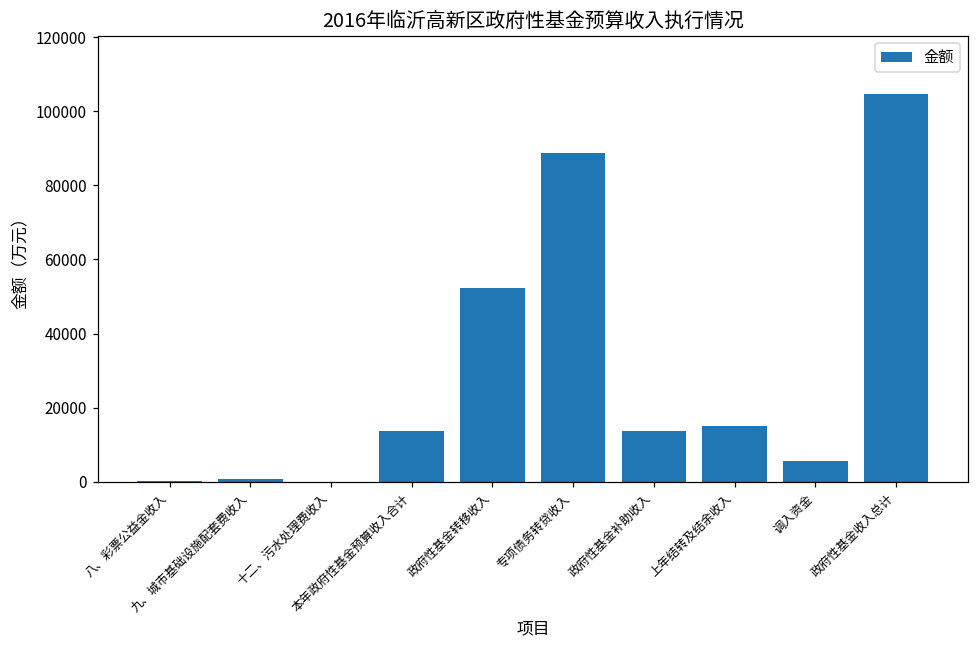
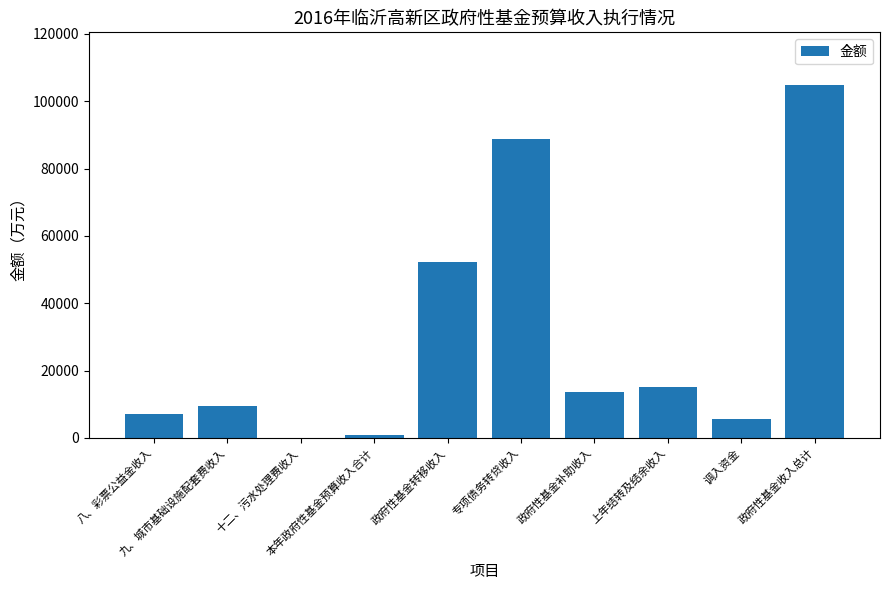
八、彩票公益金收入: 0 -> 7000
九、城市基础设施配套费收入: 1000 -> 10000
本年政府性基金预算收入合计: 14000 -> 1000
